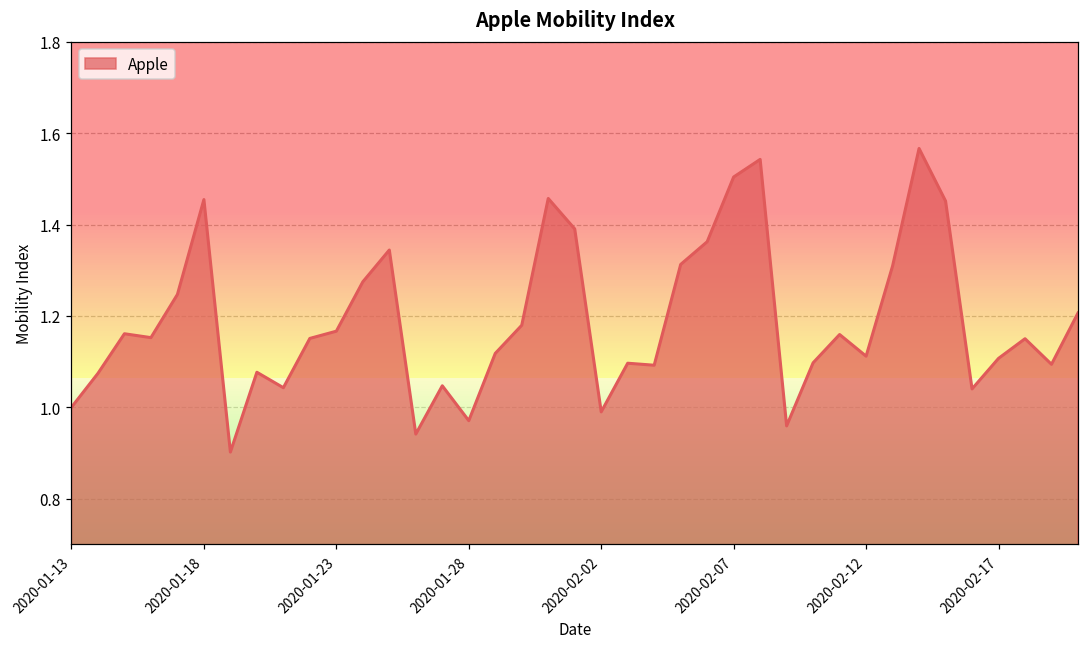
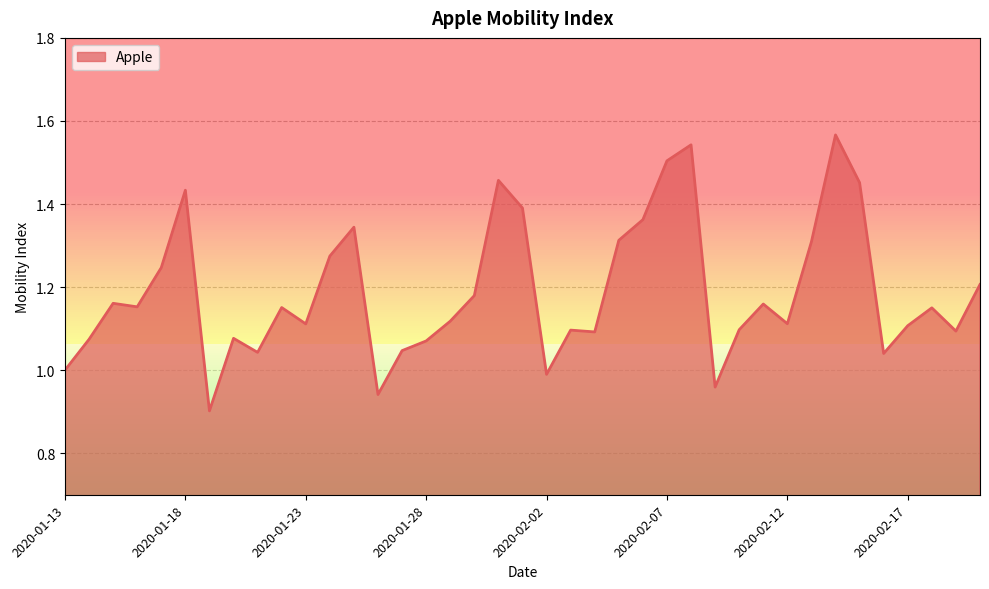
2020-01-18: 1.45 -> 1.43
2020-01-23: 1.17 -> 1.11
2020-01-28: 0.97 -> 1.07
